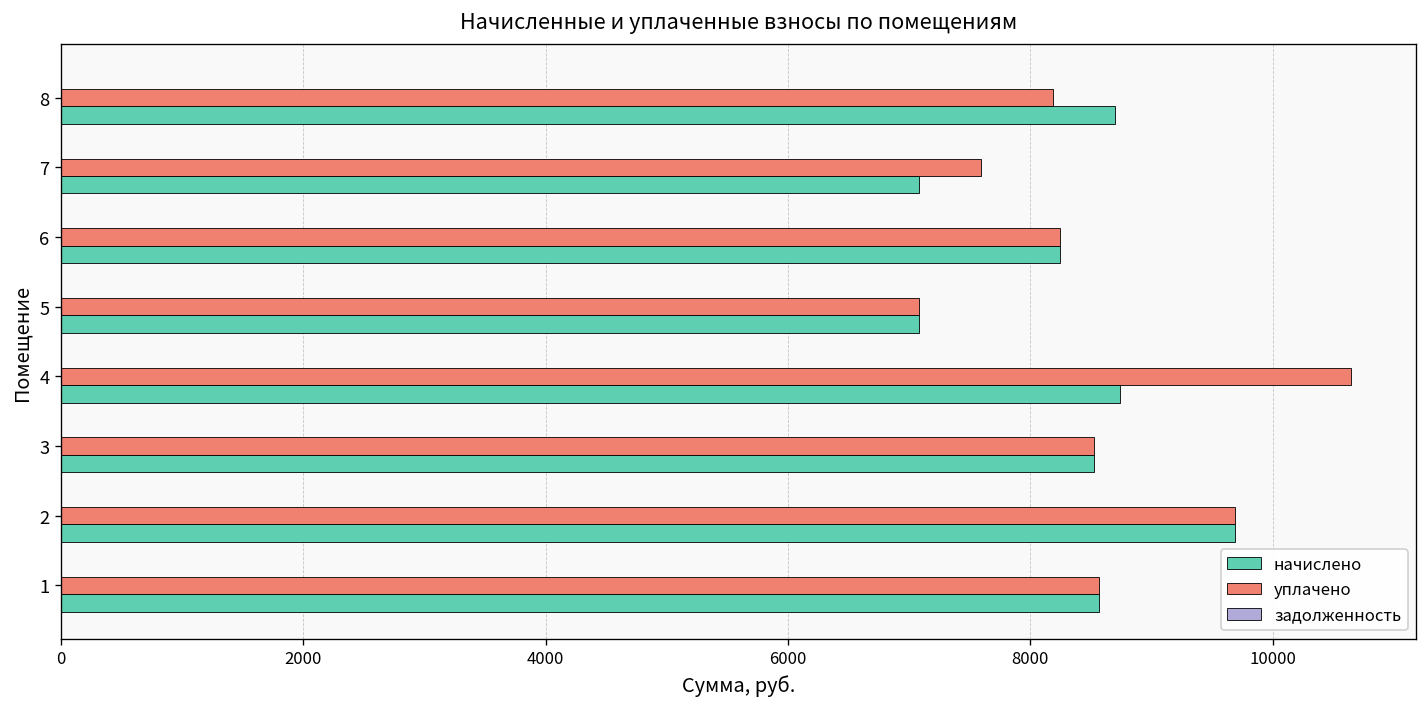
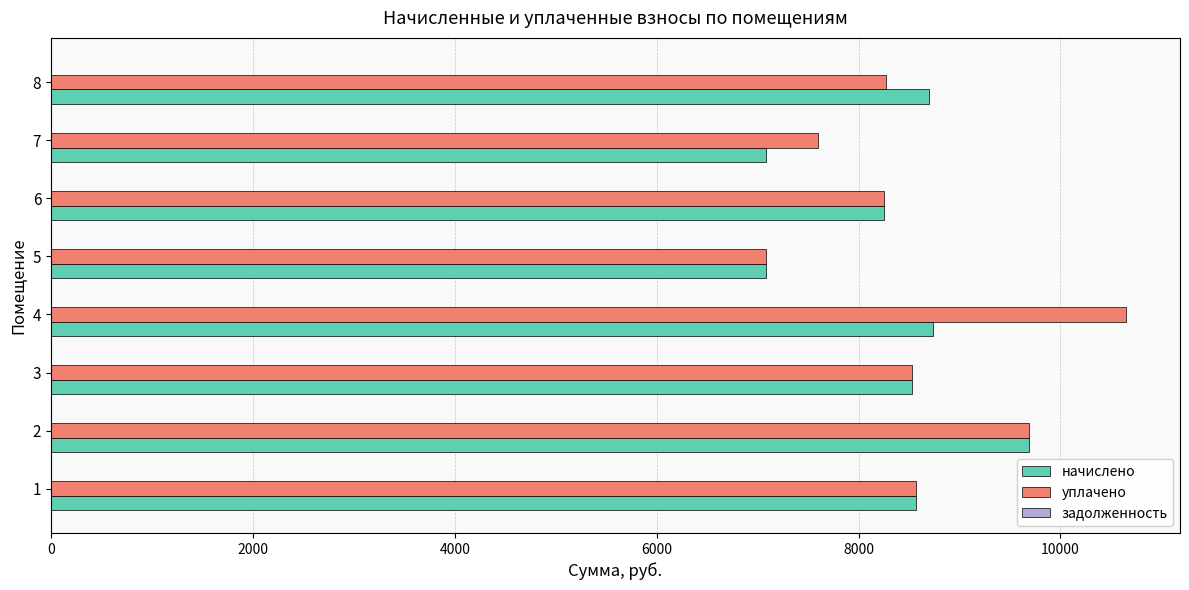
уплачено, 8: 8190 -> 8270
